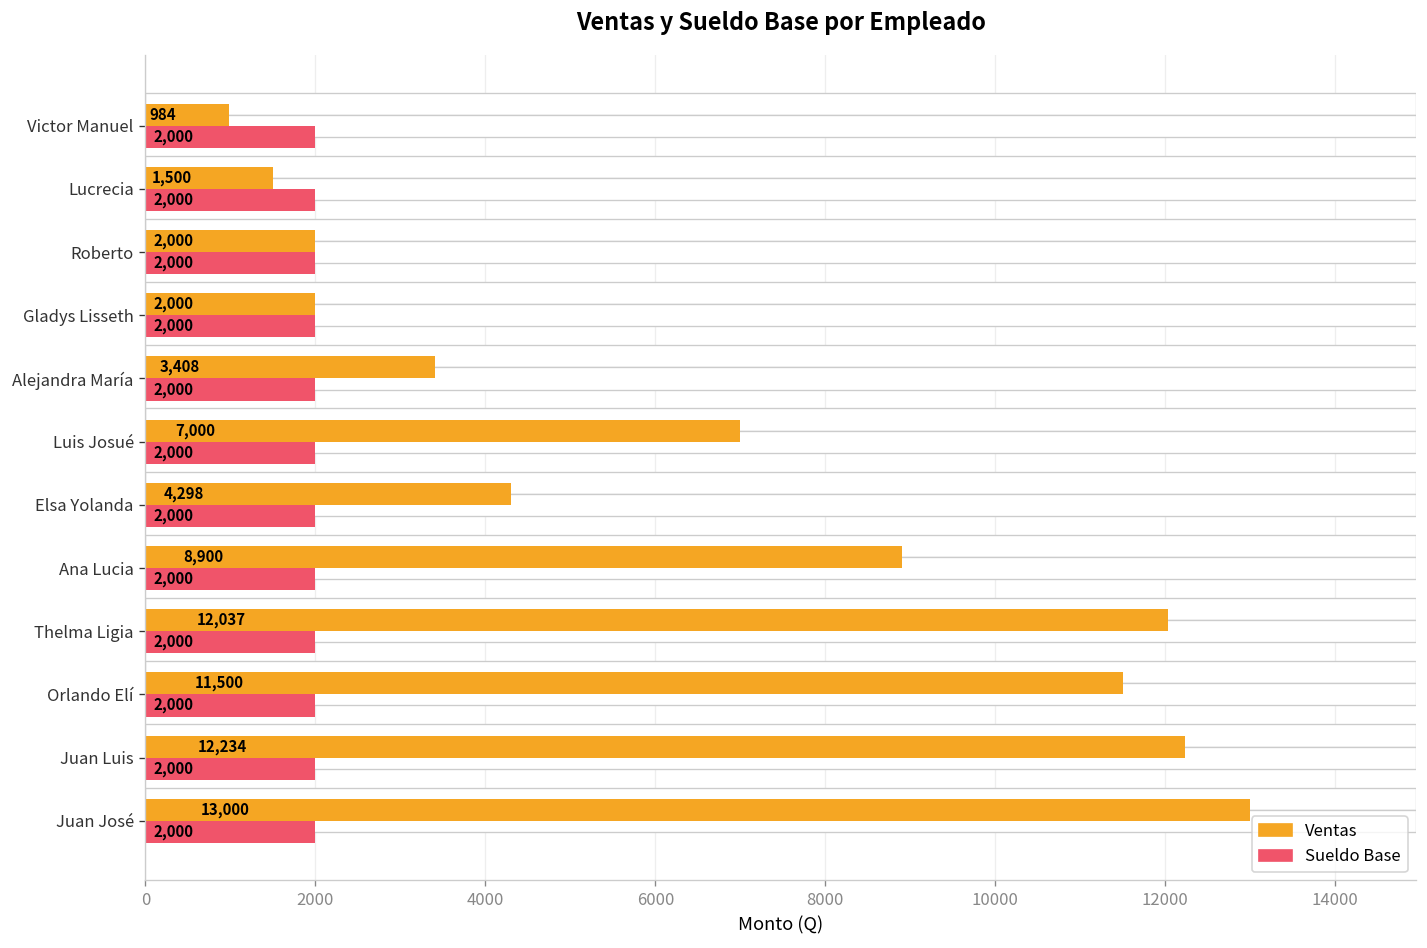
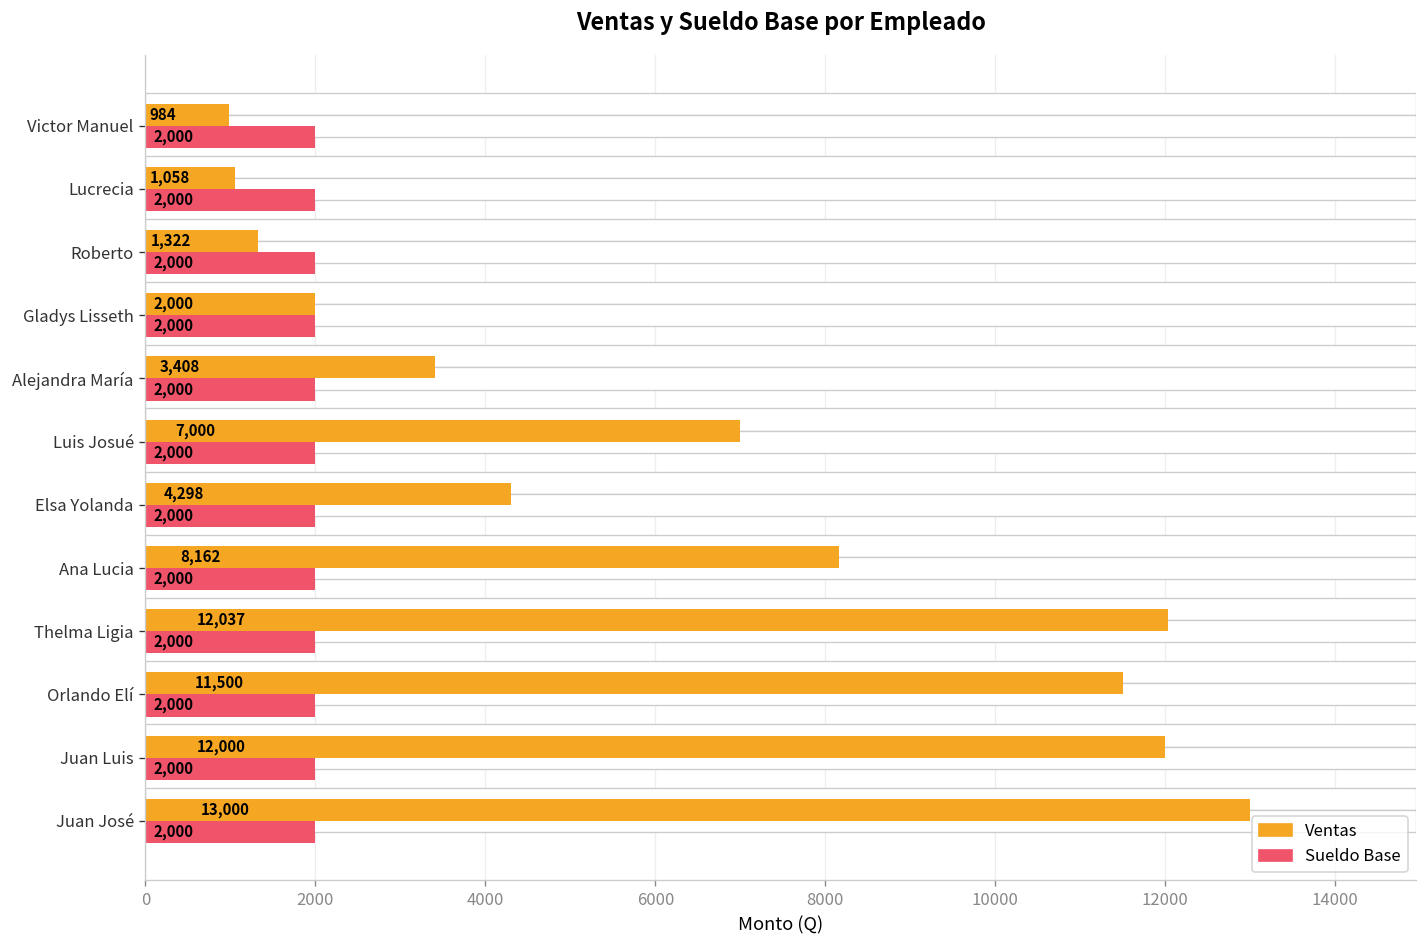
Ventas, Lucrecia: 1,500 -> 1,058
Ventas, Roberto: 2,000 -> 1,322
Ventas, Ana Lucia: 8,900 -> 8,162
Ventas, Juan Luis: 12,234 -> 12,000
